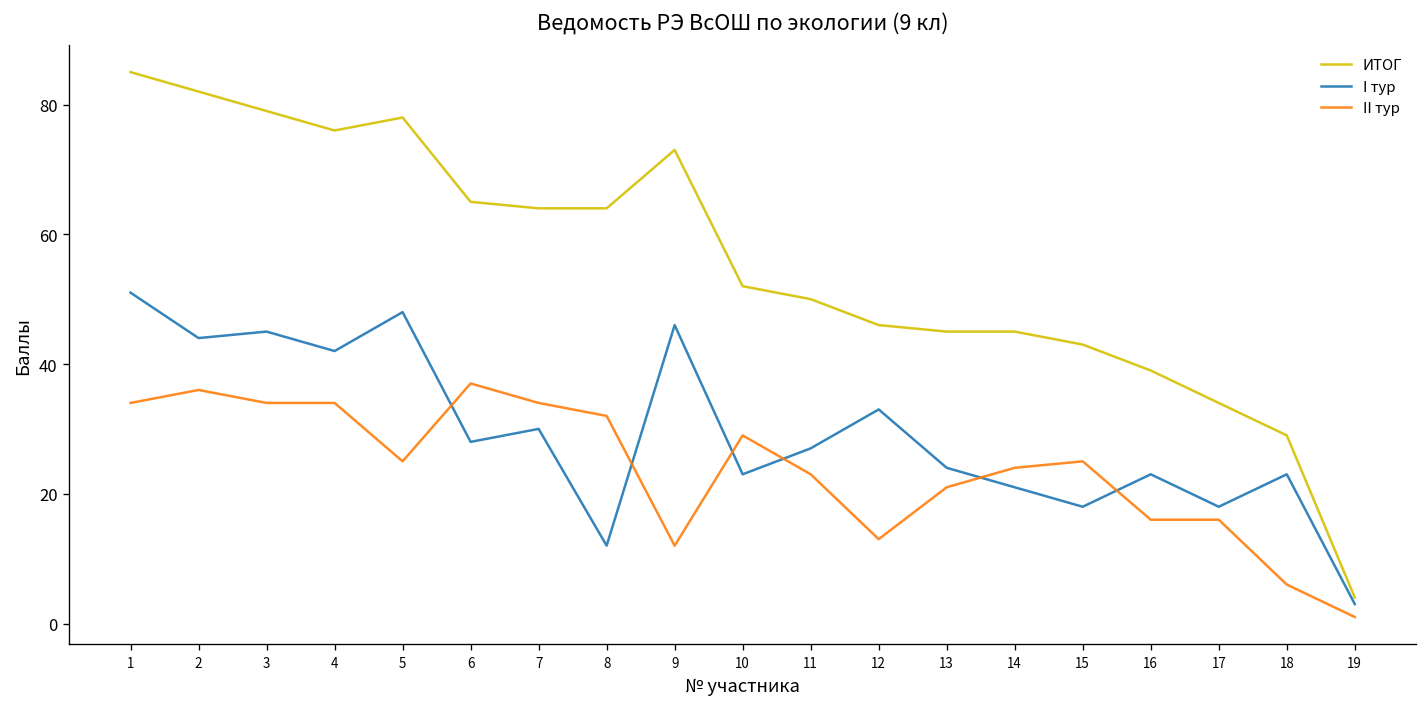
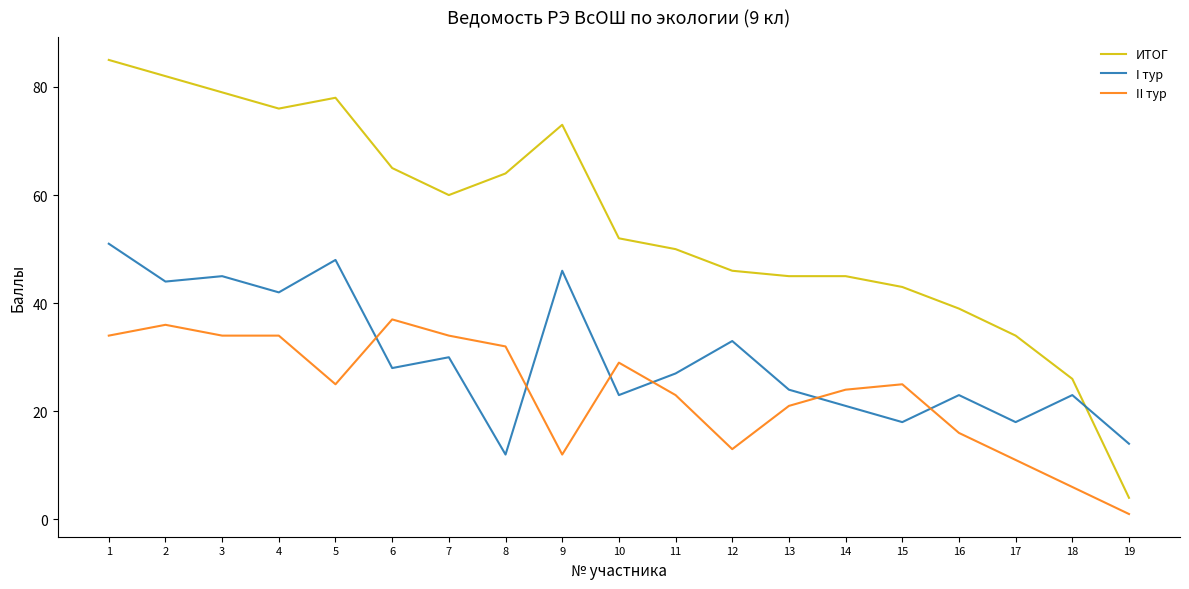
ИТОГ, 7: 64 -> 60
II тур, 17: 16 -> 11
ИТОГ, 18: 29 -> 26
I тур, 19: 3 -> 14
